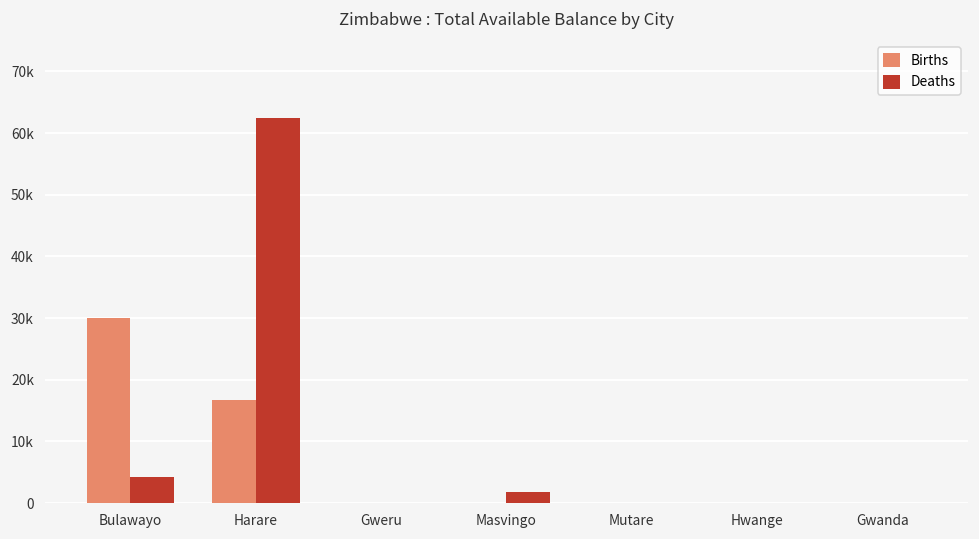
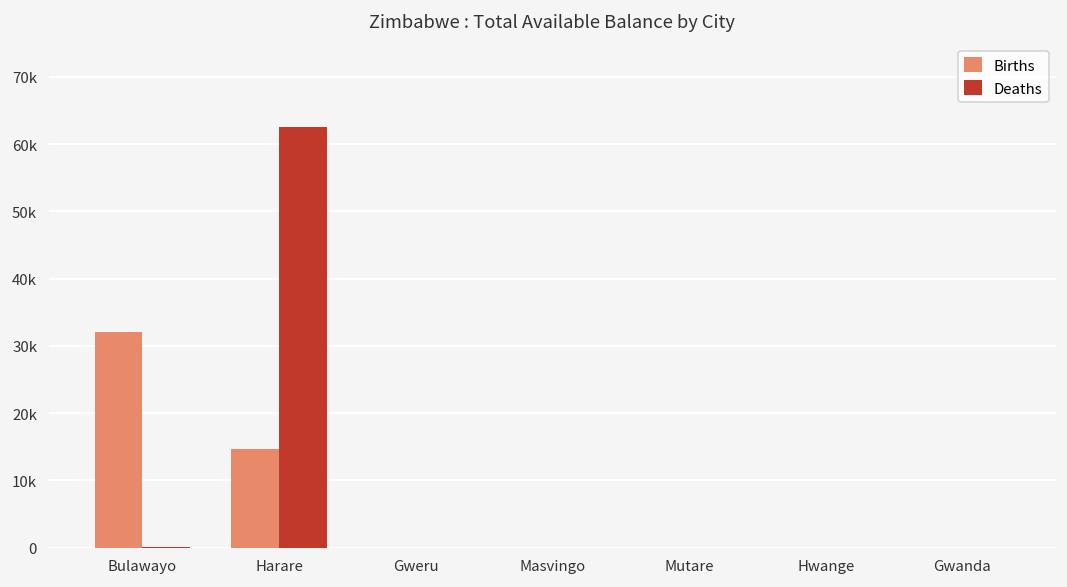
Births, Bulawayo: 30000 -> 32000
Deaths, Bulawayo: 4000 -> 0
Births, Harare: 17000 -> 15000
Deaths, Masvingo: 2000 -> 0
